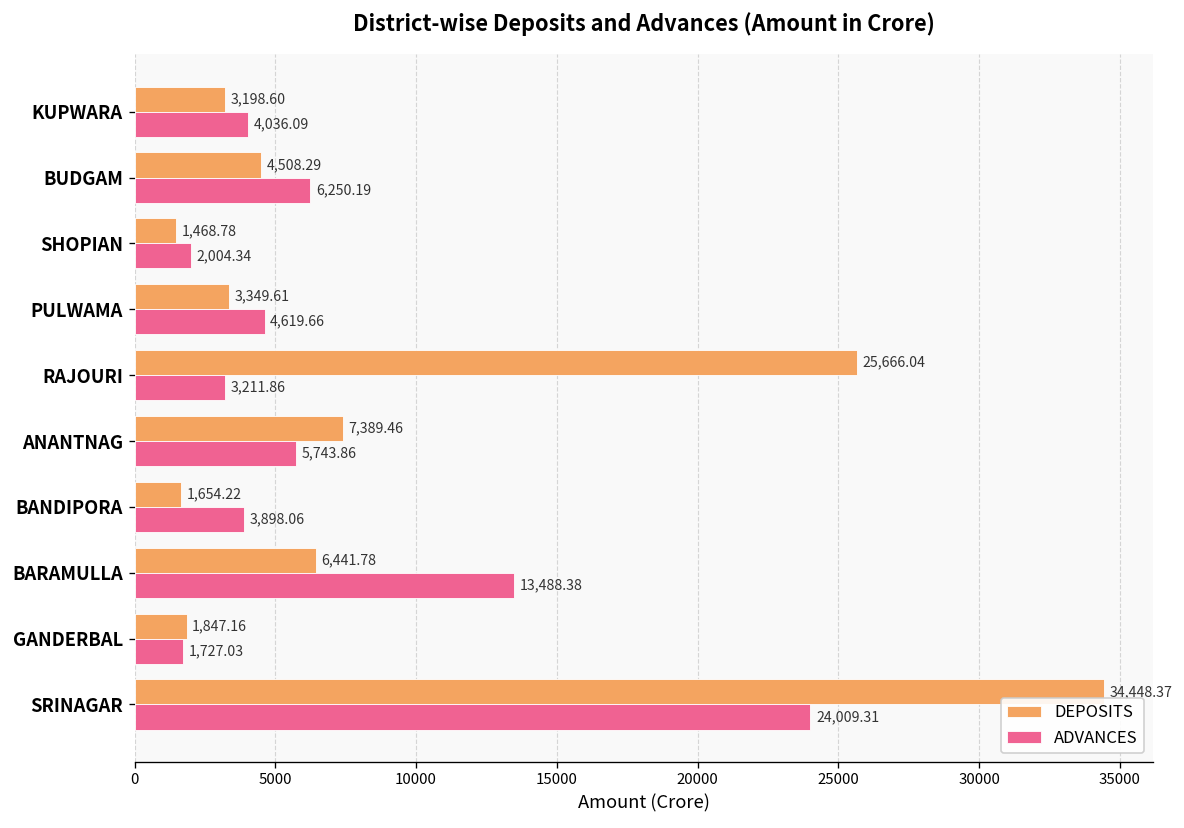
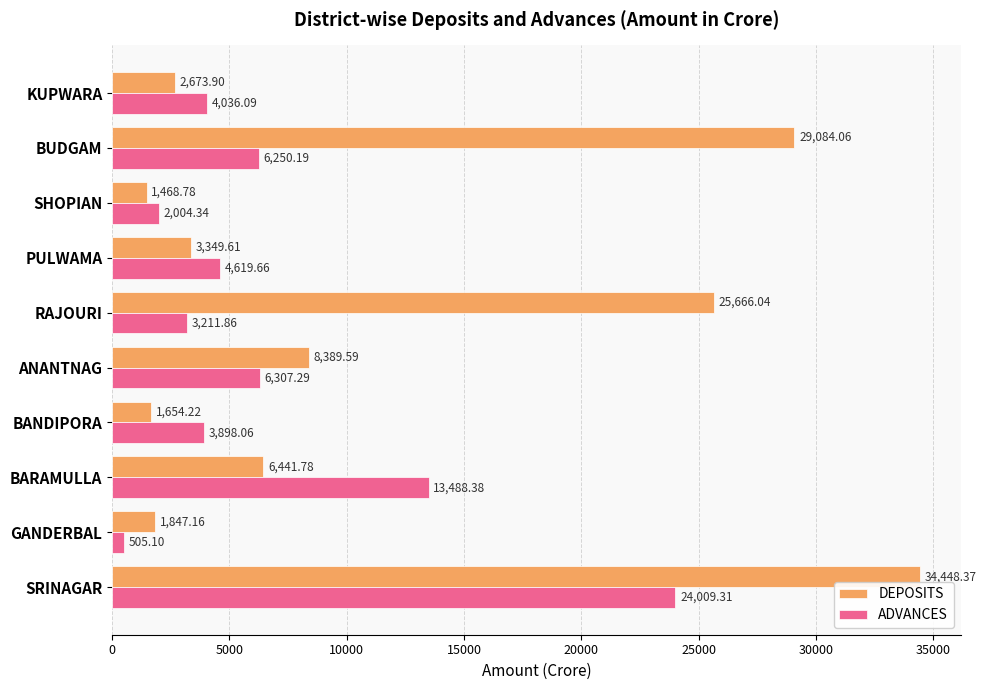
DEPOSITS, KUPWARA: 3,198.60 -> 2,673.90
DEPOSITS, BUDGAM: 4,508.29 -> 29,084.06
DEPOSITS, ANANTNAG: 7,389.46 -> 8,389.59
ADVANCES, ANANTNAG: 5,743.86 -> 6,307.29
ADVANCES, GANDERBAL: 1,727.03 -> 505.10
